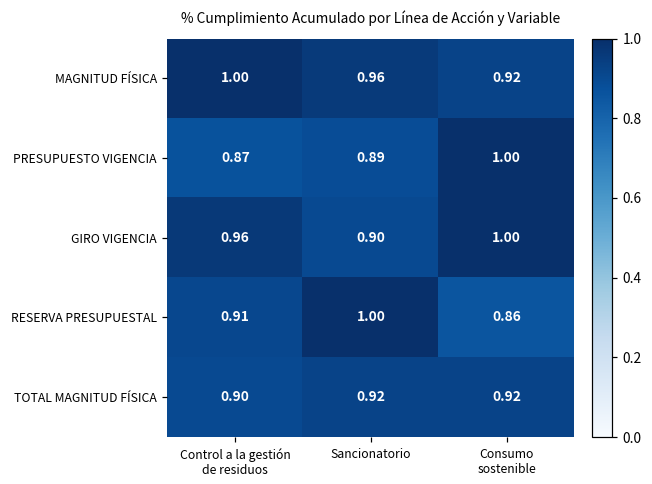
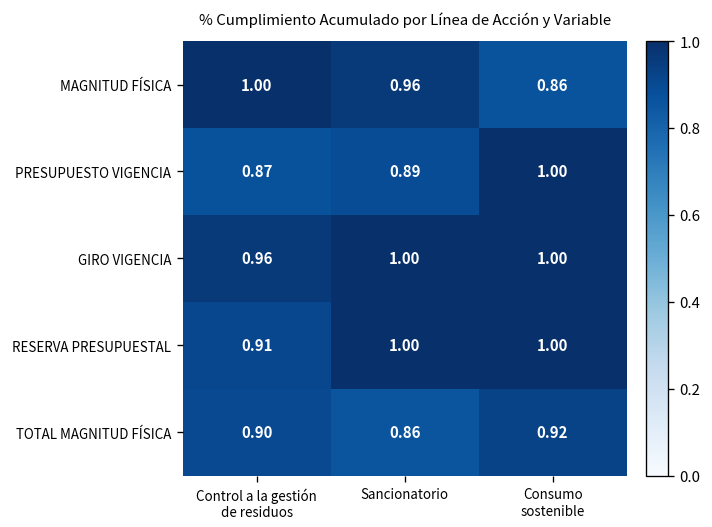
MAGNITUD FÍSICA, Consumo sostenible: 0.92 -> 0.86
GIRO VIGENCIA, Sancionatorio: 0.90 -> 1.00
RESERVA PRESUPUESTAL, Consumo sostenible: 0.86 -> 1.00
TOTAL MAGNITUD FÍSICA, Sancionatorio: 0.92 -> 0.86
